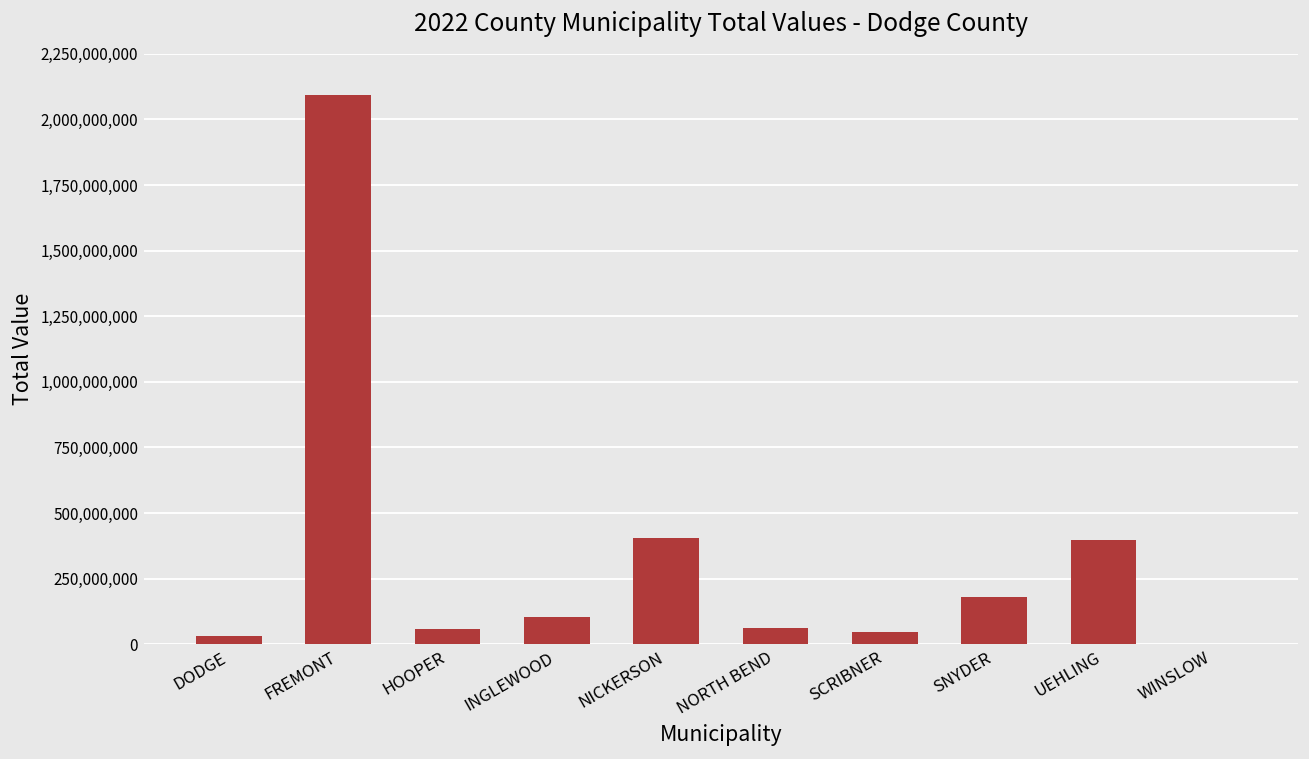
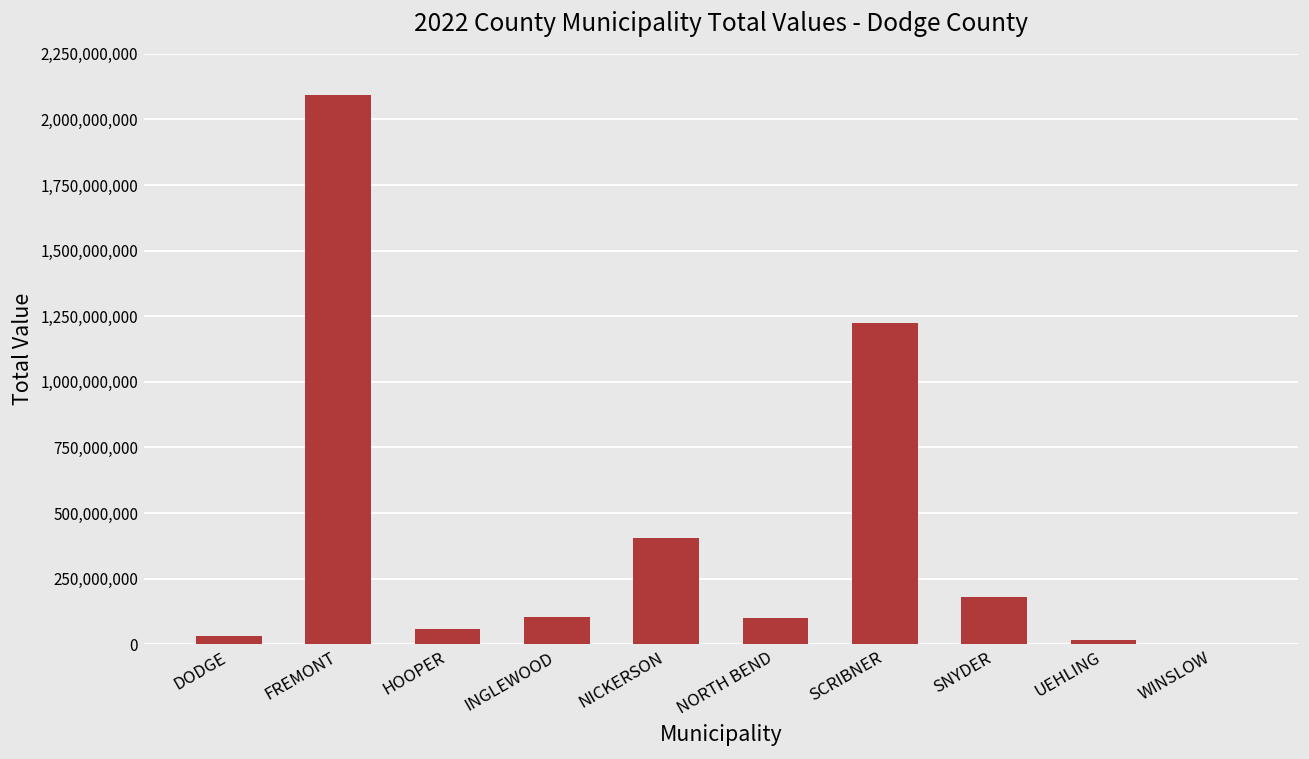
NORTH BEND: 60,000,000 -> 100,000,000
SCRIBNER: 50,000,000 -> 1,220,000,000
UEHLING: 400,000,000 -> 20,000,000
